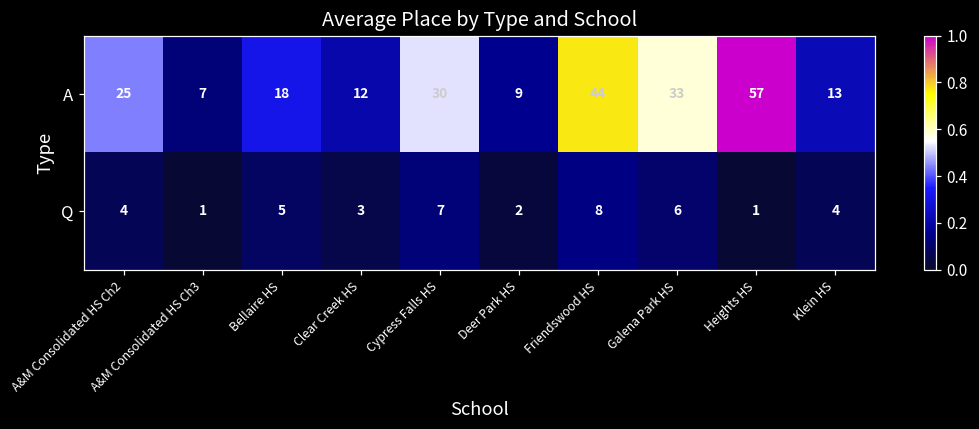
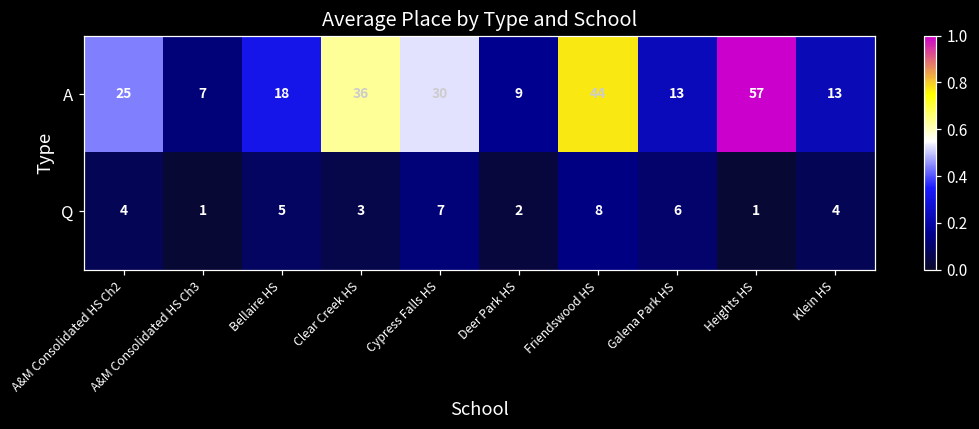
A, Clear Creek HS: 12 -> 36
A, Galena Park HS: 33 -> 13
